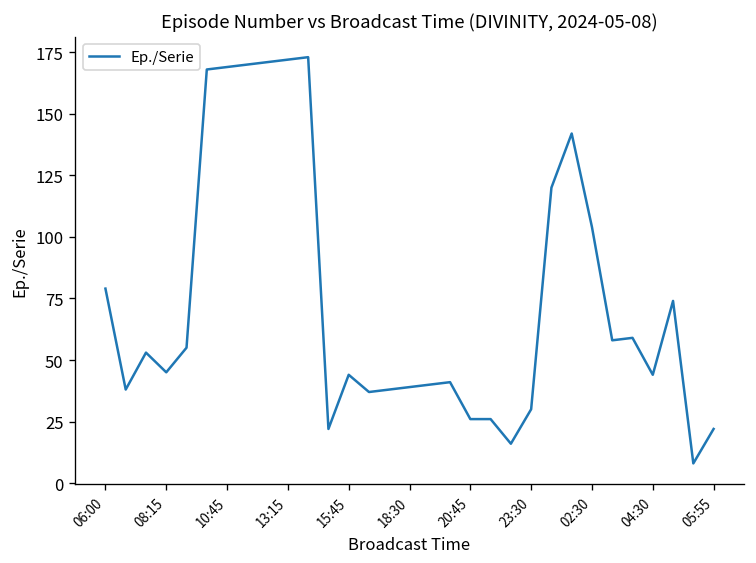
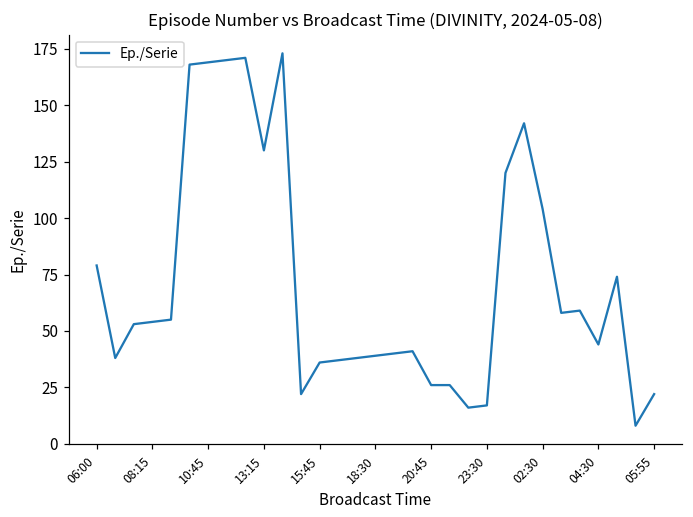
08:15: 45 -> 54
13:15: 172 -> 130
15:45: 44 -> 36
23:30: 30 -> 17
